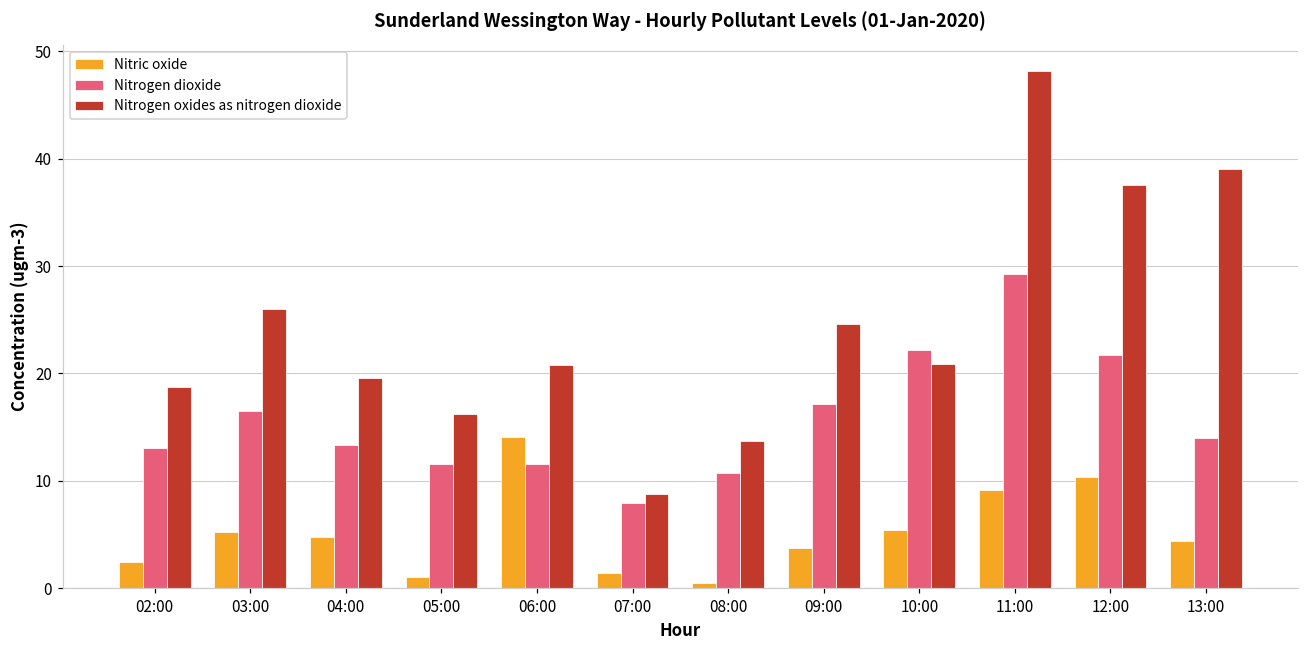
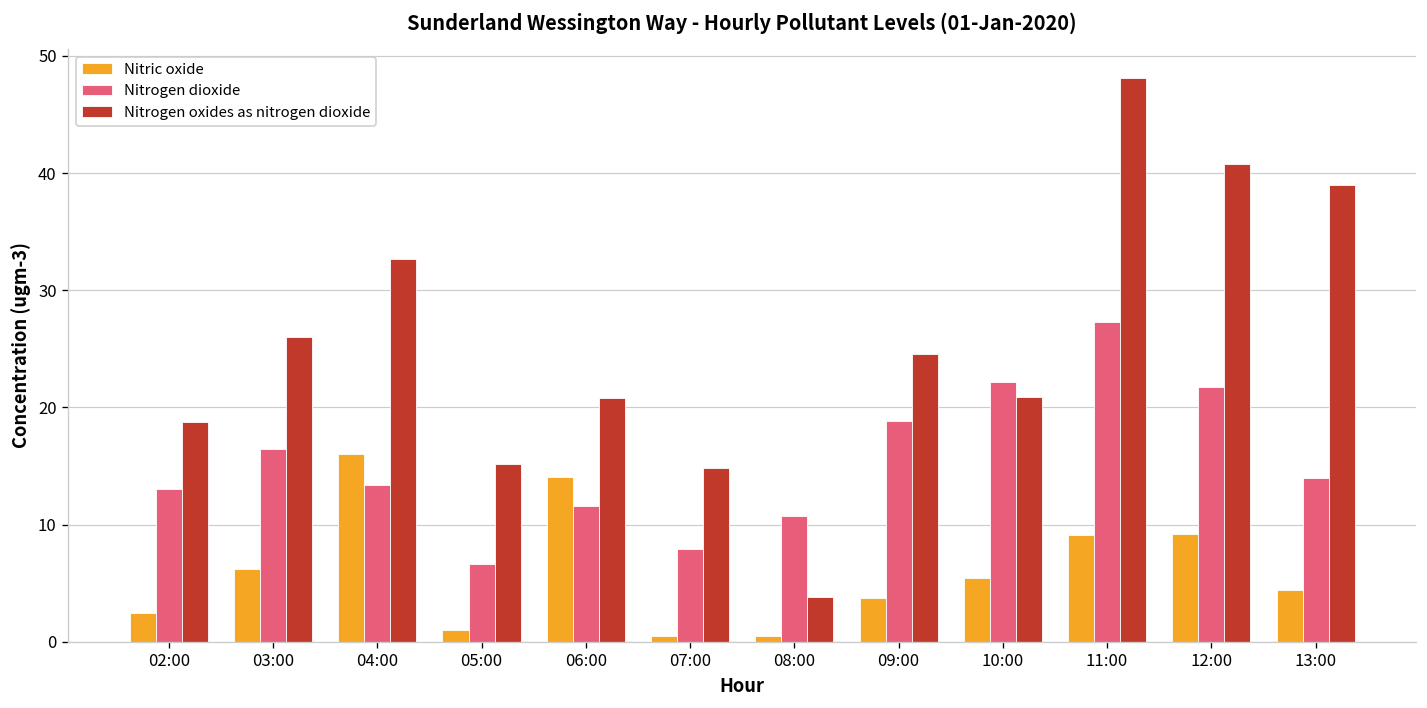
Nitric oxide, 03:00: 5 -> 6
Nitric oxide, 04:00: 5 -> 16
Nitrogen oxides as nitrogen dioxide, 04:00: 20 -> 33
Nitrogen dioxide, 05:00: 12 -> 7
Nitrogen oxides as nitrogen dioxide, 05:00: 16 -> 15
Nitric oxide, 07:00: 1 -> 0
Nitrogen oxides as nitrogen dioxide, 07:00: 9 -> 15
Nitrogen oxides as nitrogen dioxide, 08:00: 14 -> 4
Nitrogen dioxide, 09:00: 17 -> 19
Nitrogen dioxide, 11:00: 29 -> 27
Nitric oxide, 12:00: 10 -> 9
Nitrogen oxides as nitrogen dioxide, 12:00: 38 -> 41
